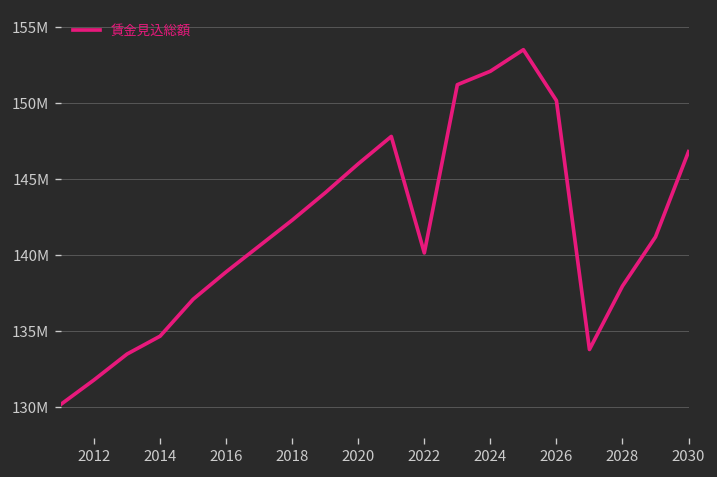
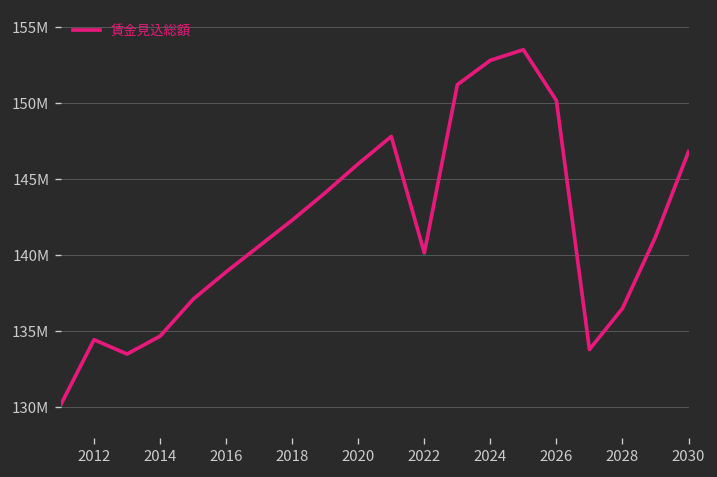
2012: 131800000 -> 134400000
2024: 152100000 -> 152800000
2028: 138000000 -> 136500000
